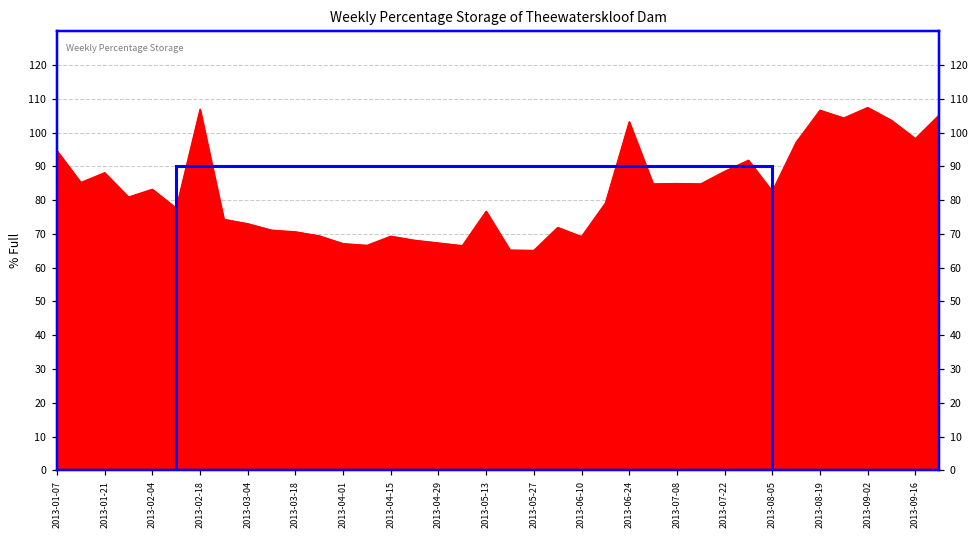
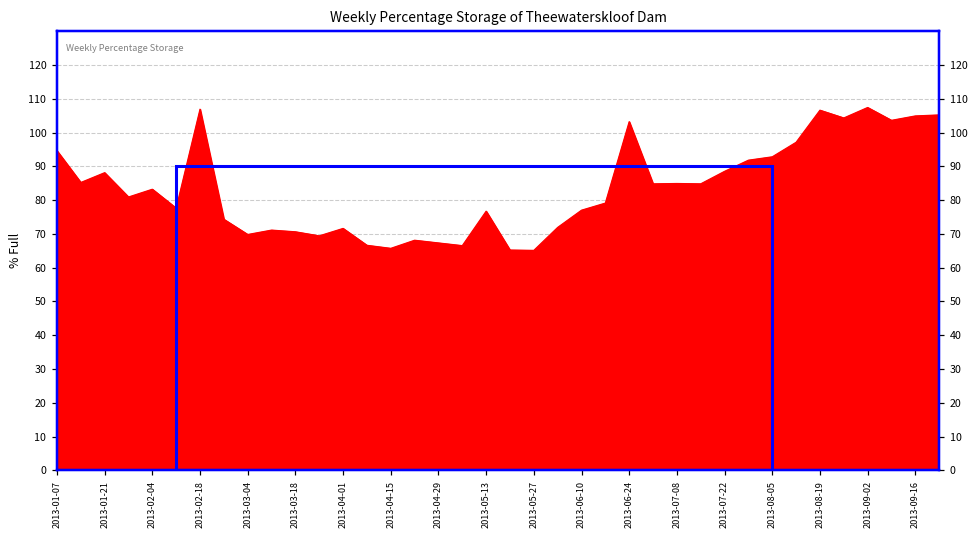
2013-03-04: 73 -> 70
2013-04-01: 67 -> 72
2013-04-15: 69 -> 66
2013-06-10: 69 -> 77
2013-08-05: 83 -> 93
2013-09-16: 98 -> 105
